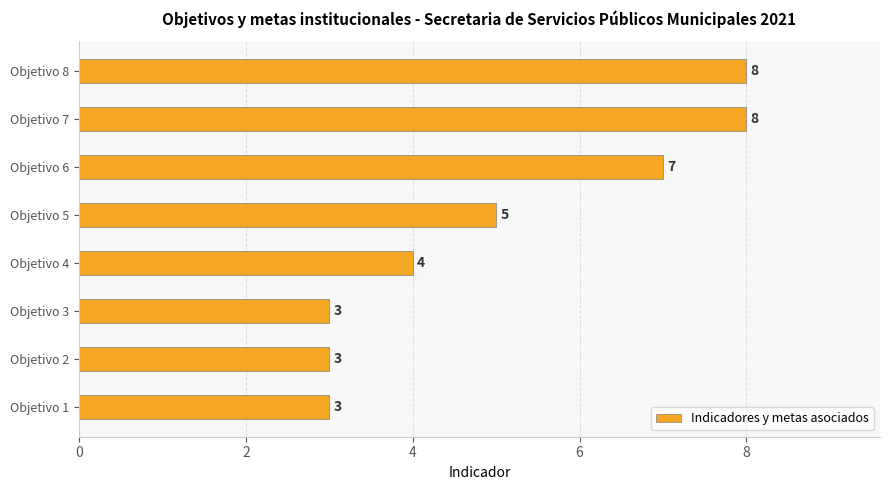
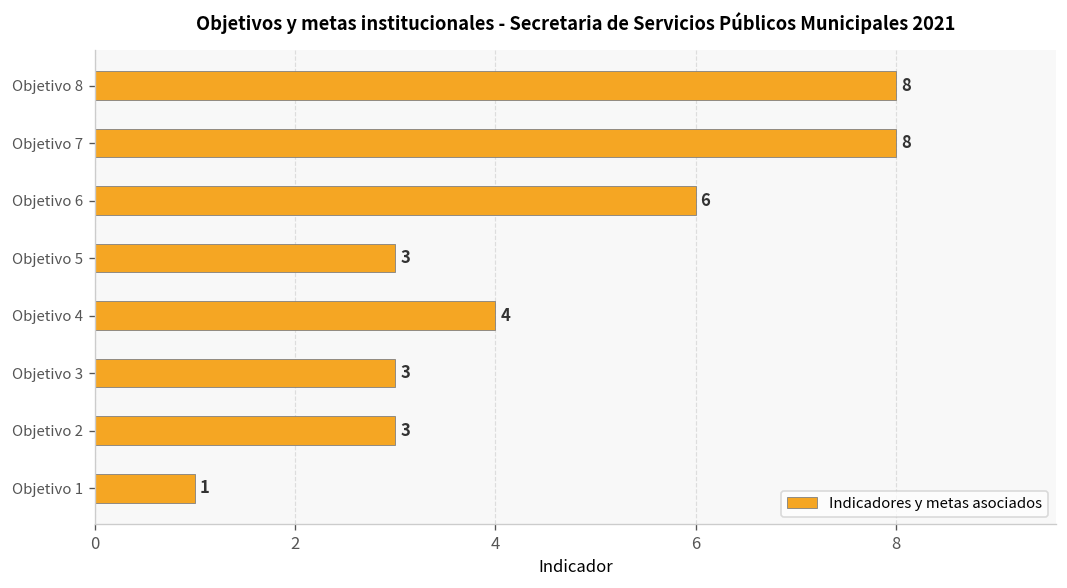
Objetivo 6: 7 -> 6
Objetivo 5: 5 -> 3
Objetivo 1: 3 -> 1
